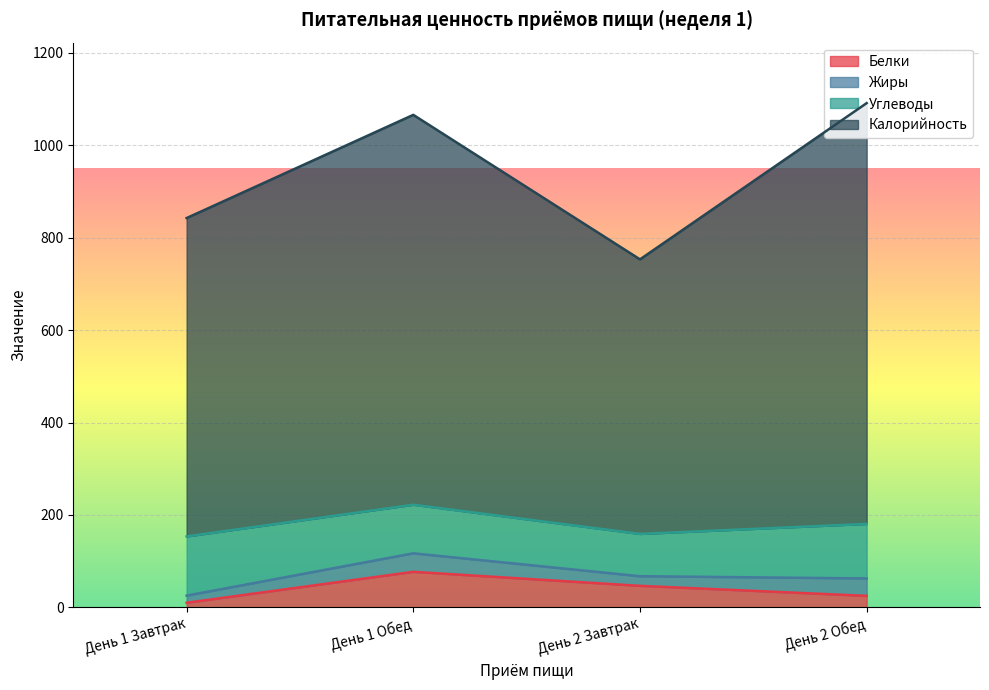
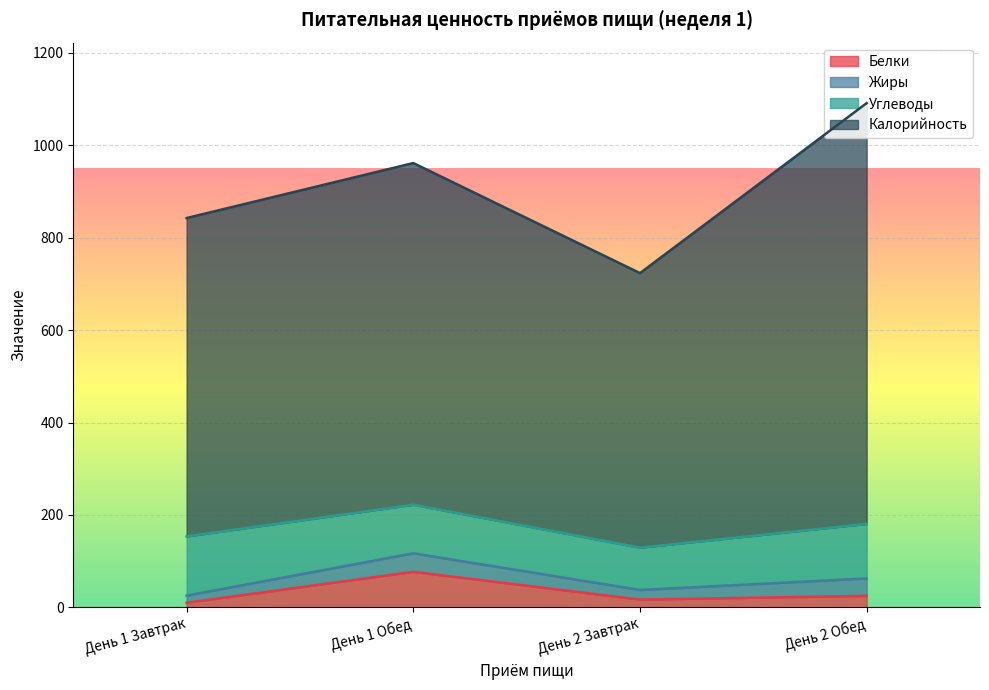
Калорийность, День 1 Обед: 840 -> 740
Белки, День 2 Завтрак: 50 -> 20
